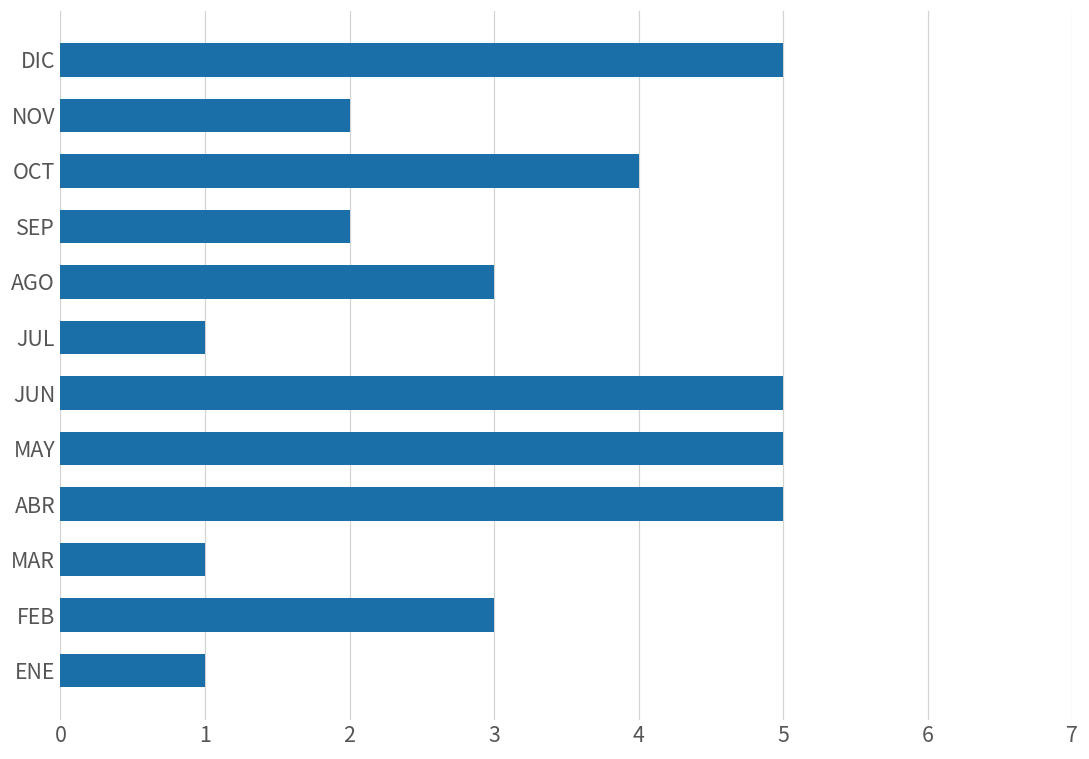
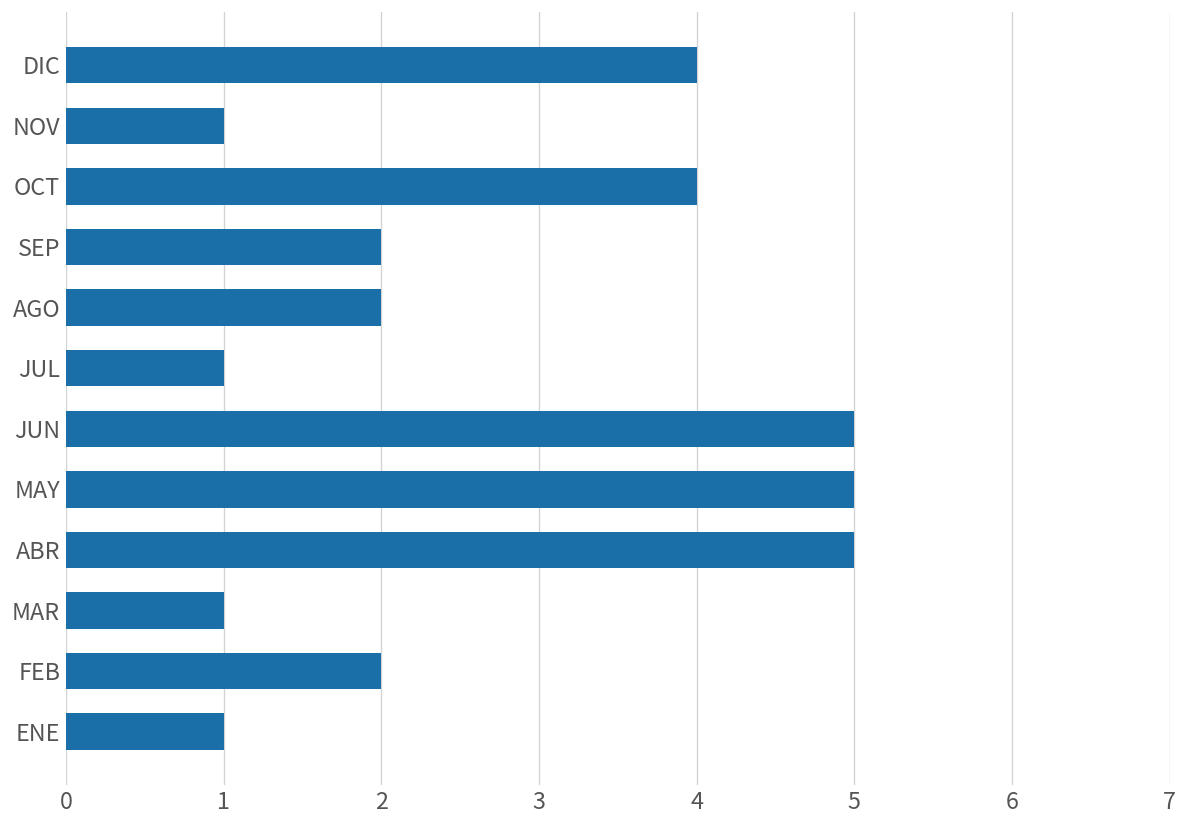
DIC: 5 -> 4
NOV: 2 -> 1
AGO: 3 -> 2
FEB: 3 -> 2
